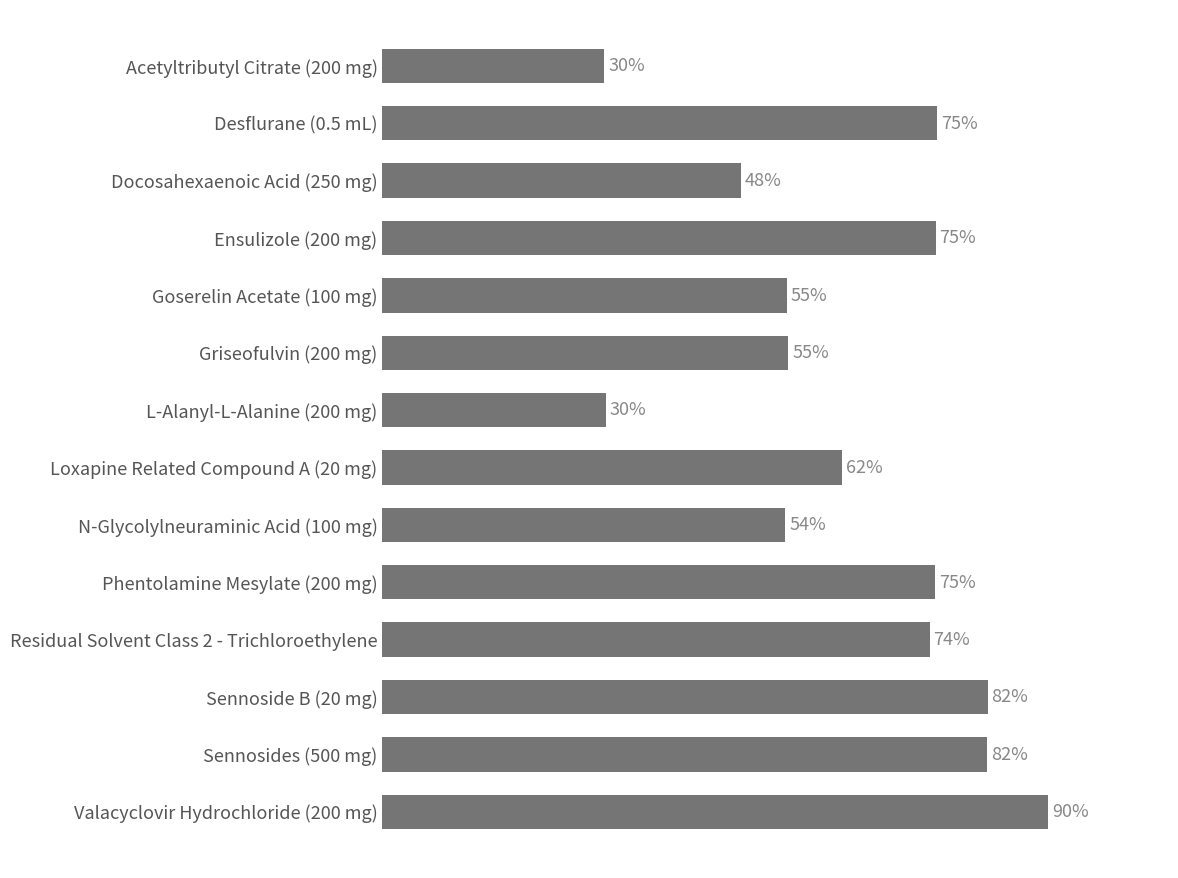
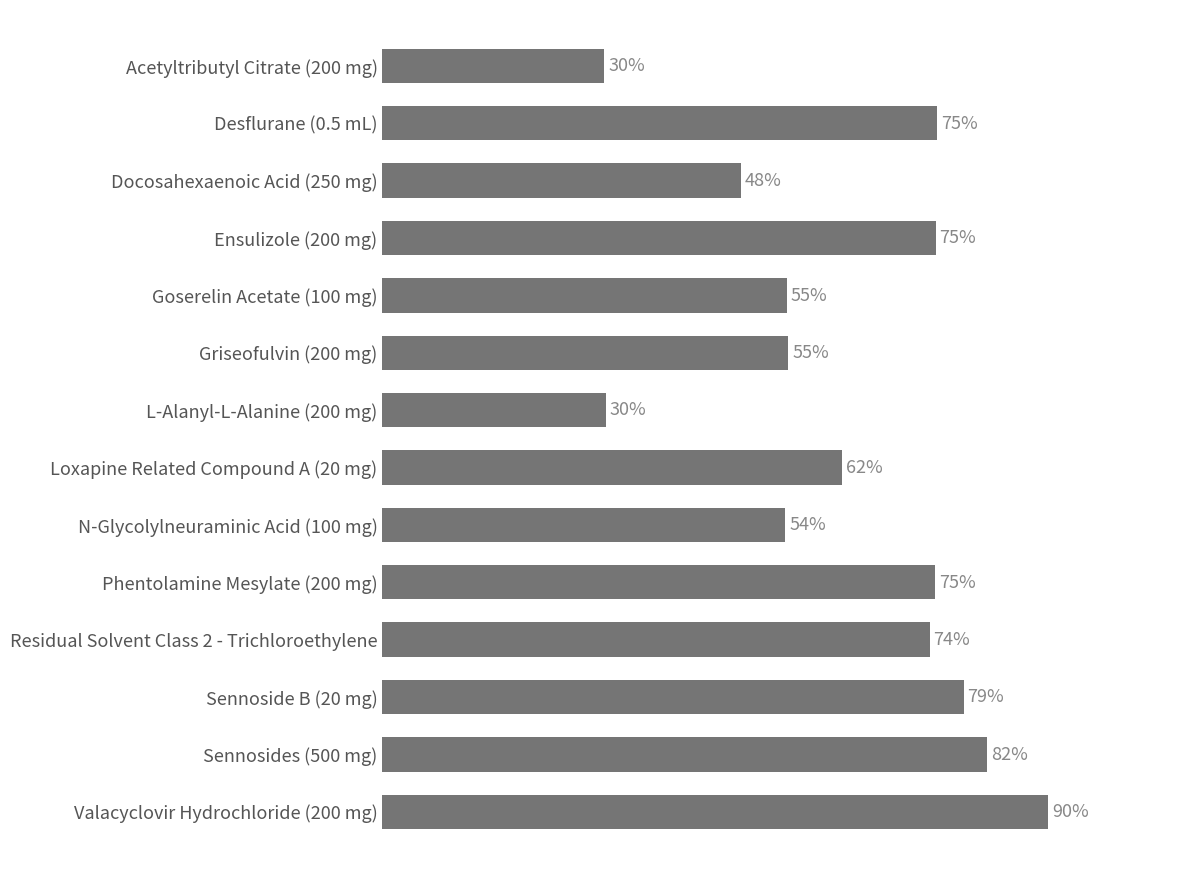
Sennoside B (20 mg): 82% -> 79%
